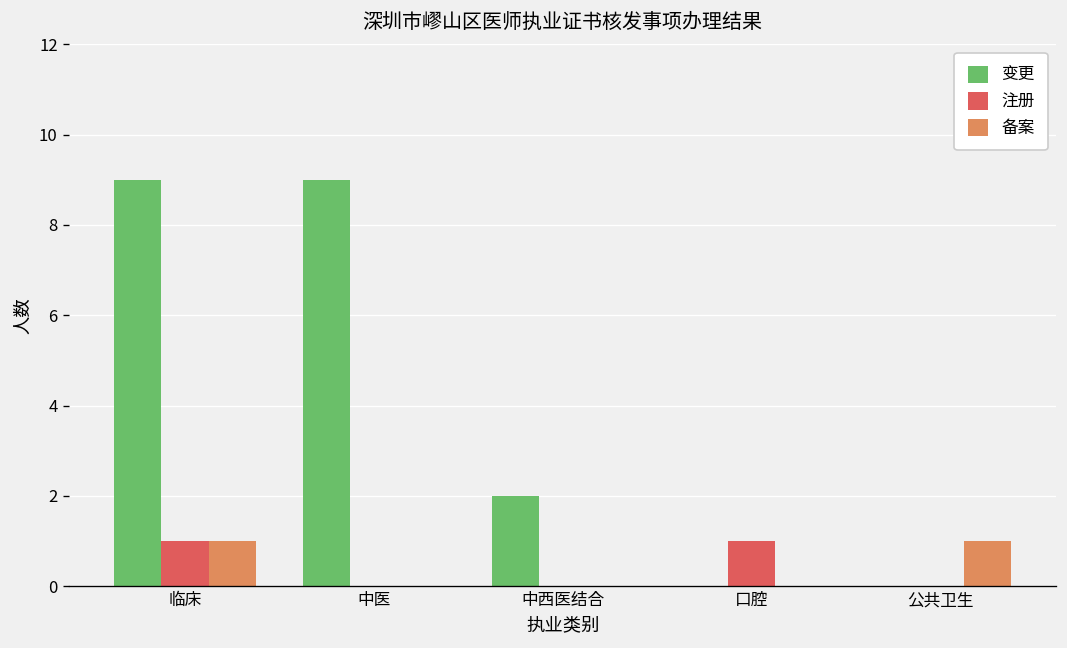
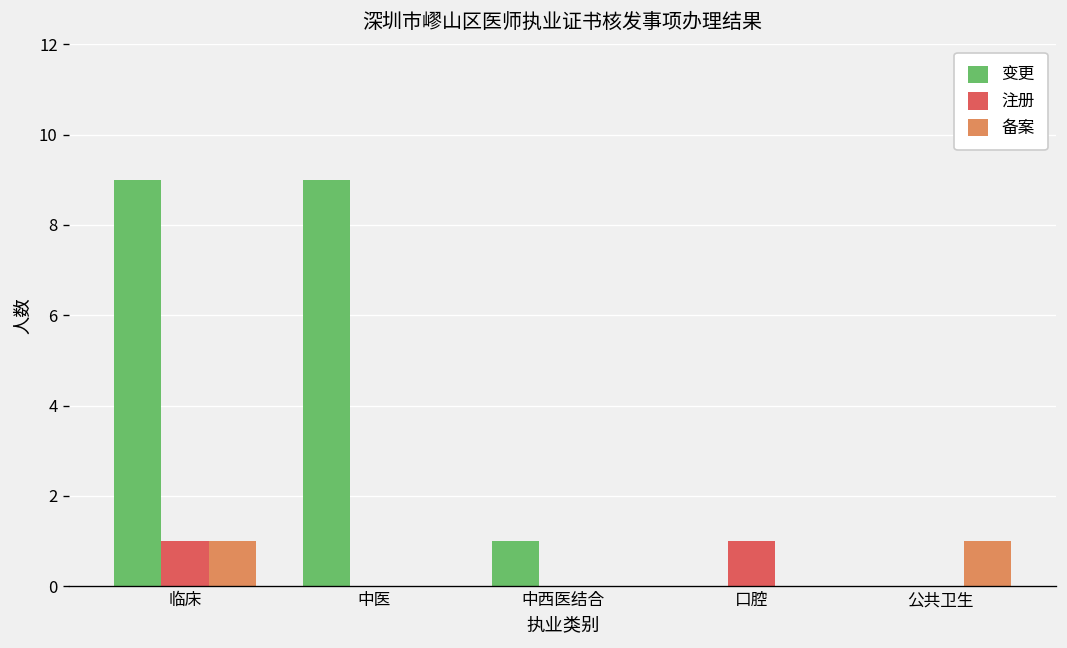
变更, 中西医结合: 2 -> 1
